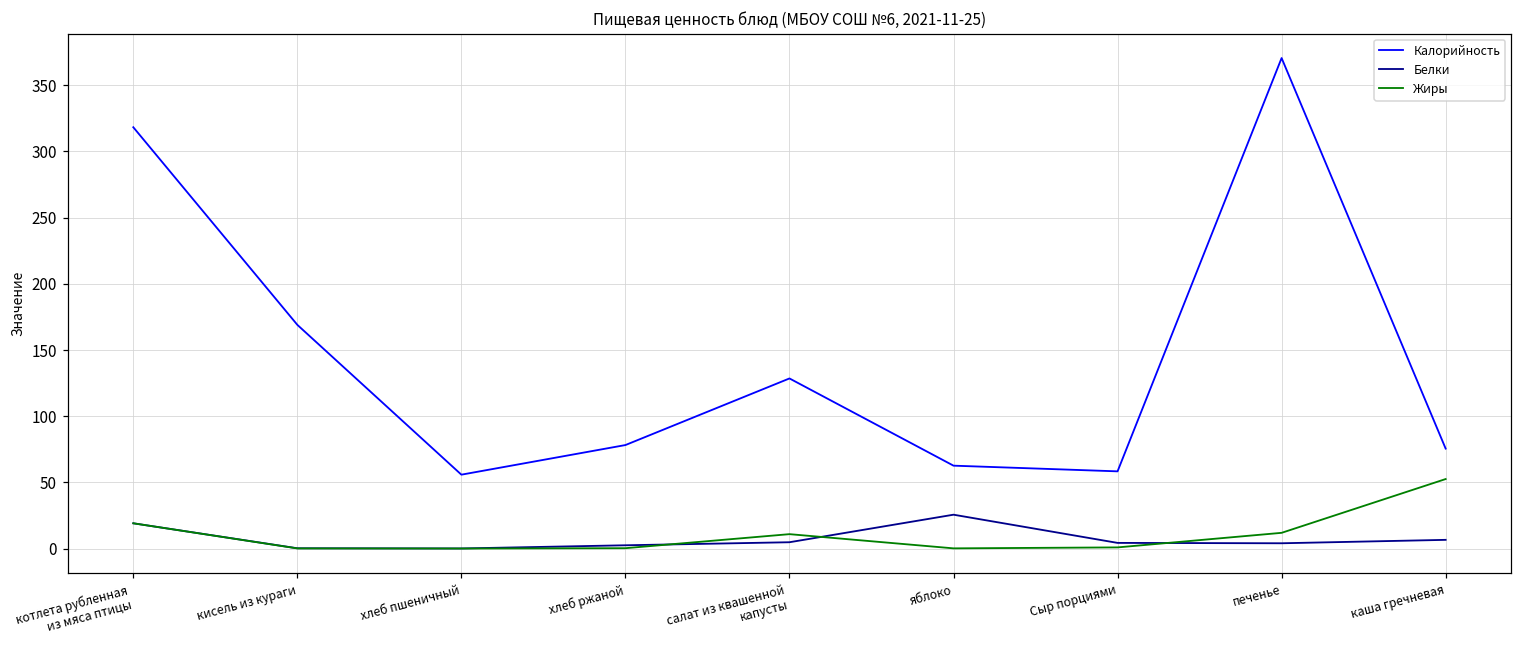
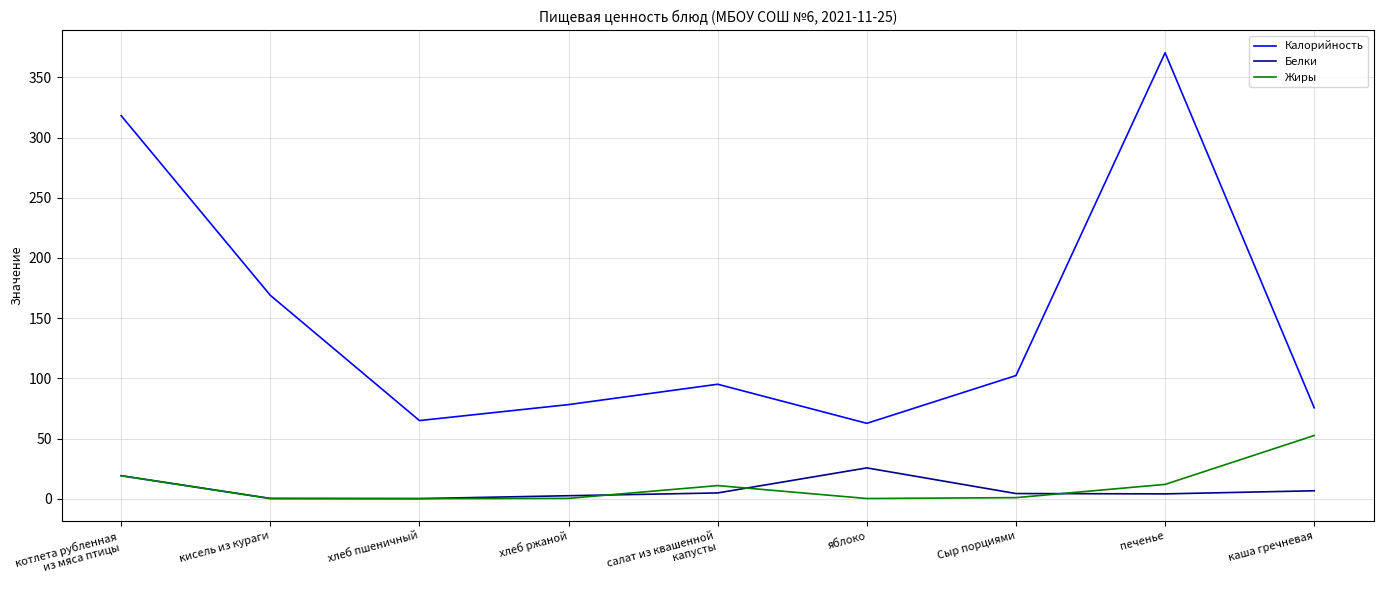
Калорийность, хлеб пшеничный: 56 -> 65
Калорийность, салат из квашенной капусты: 129 -> 95
Калорийность, Сыр порциями: 58 -> 102
